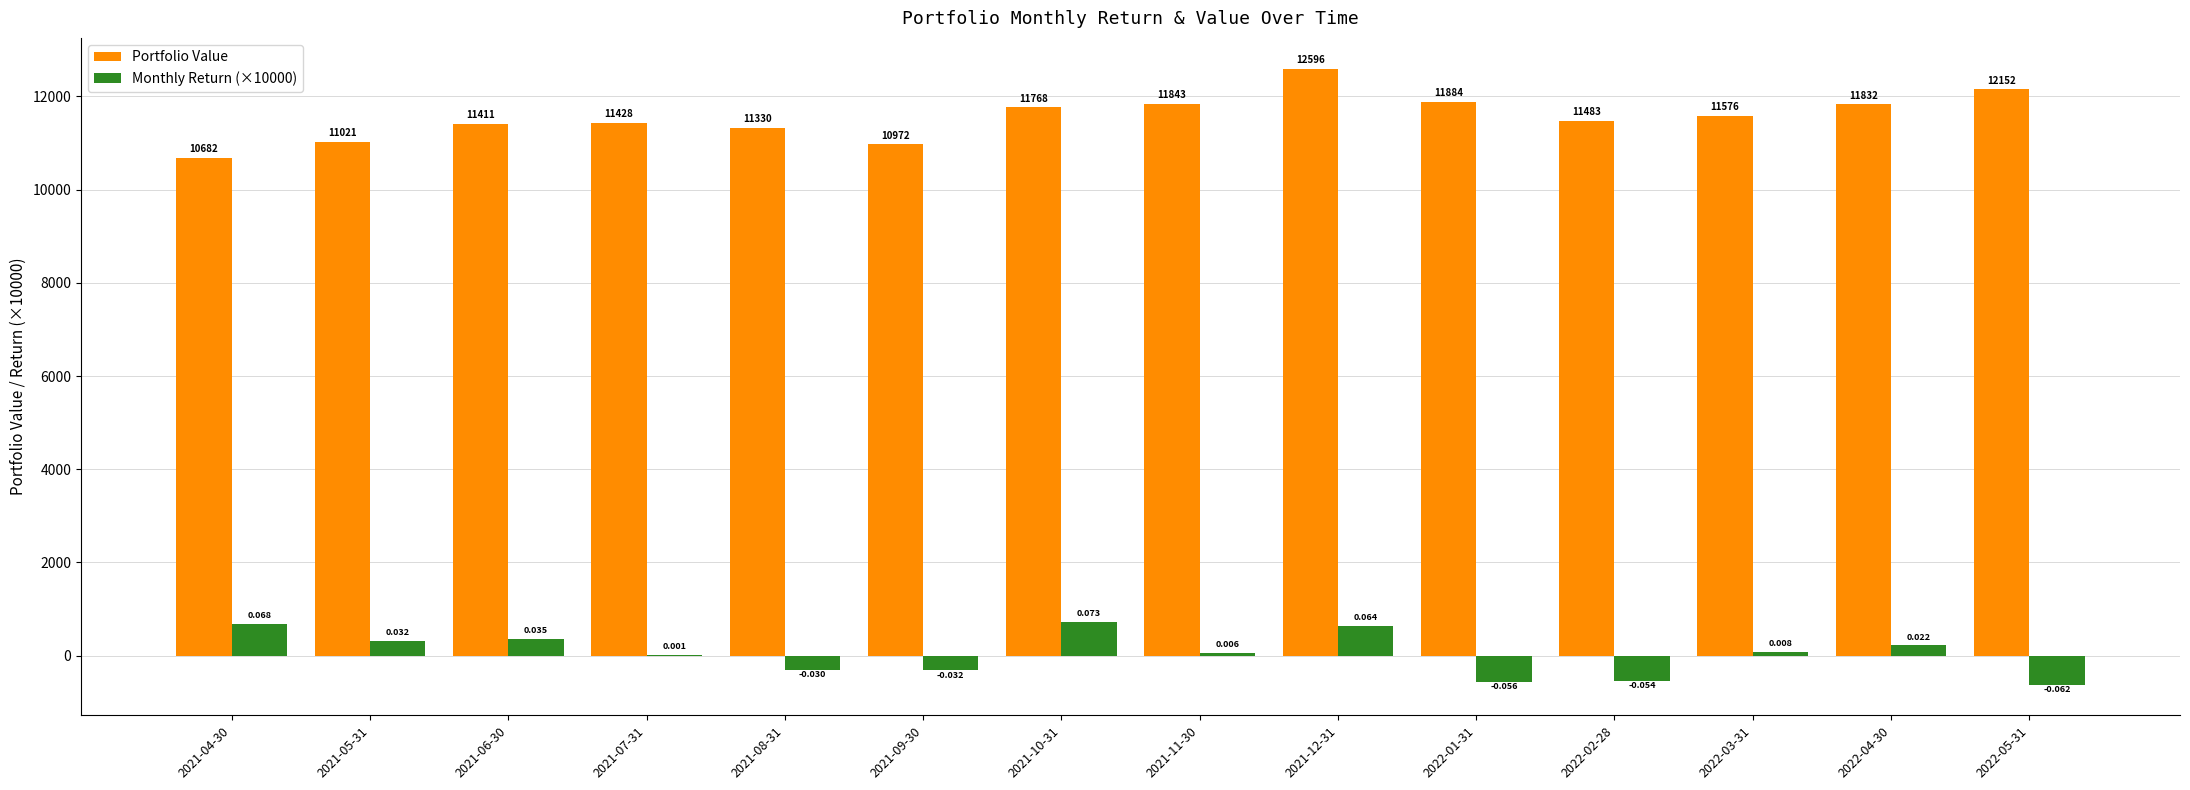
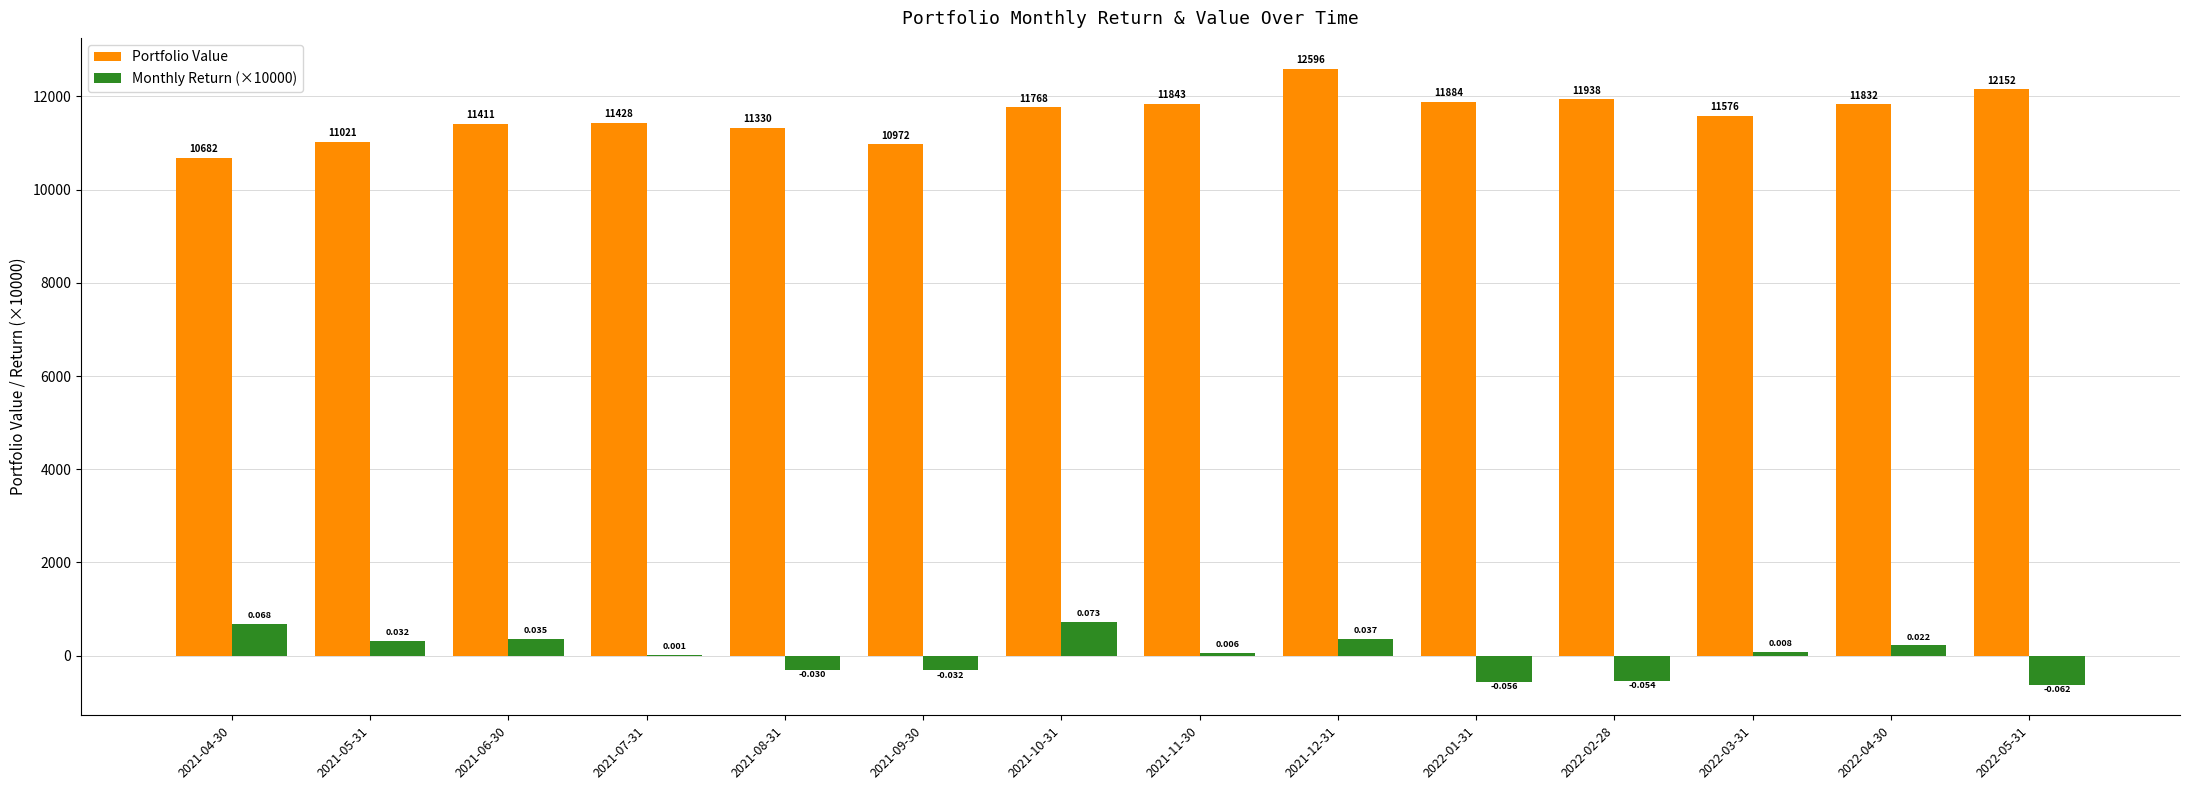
Monthly Return (×10000), 2021-12-31: 0.064 -> 0.037
Portfolio Value, 2022-02-28: 11483 -> 11938
